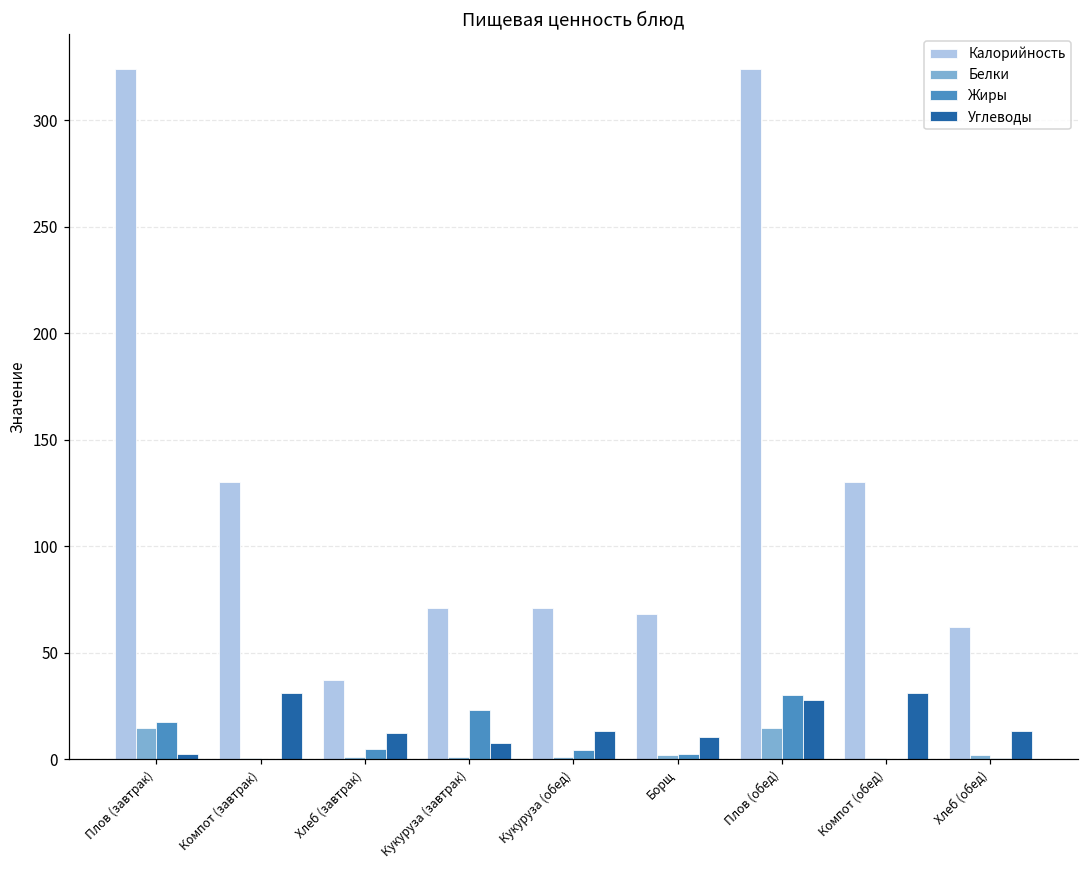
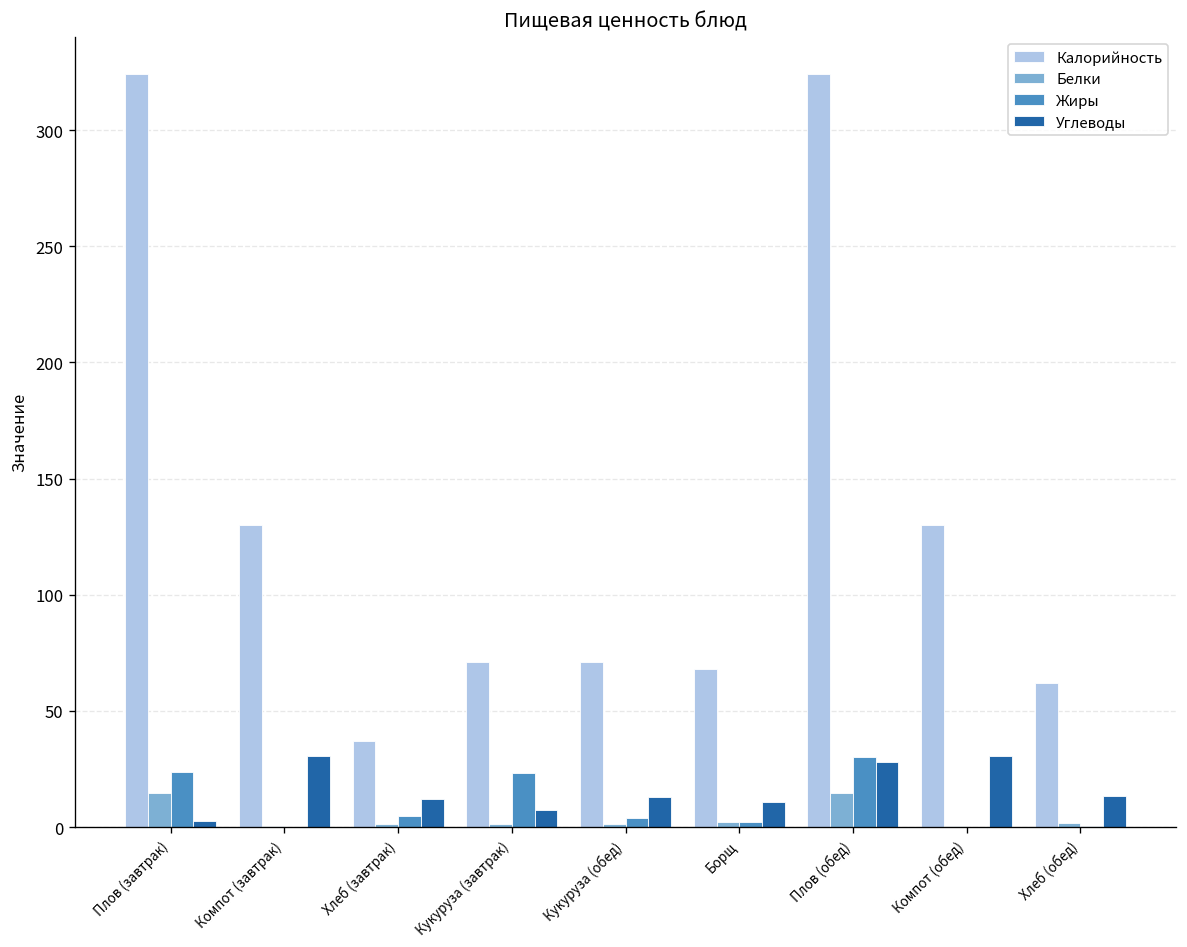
Жиры, Плов (завтрак): 18 -> 24
